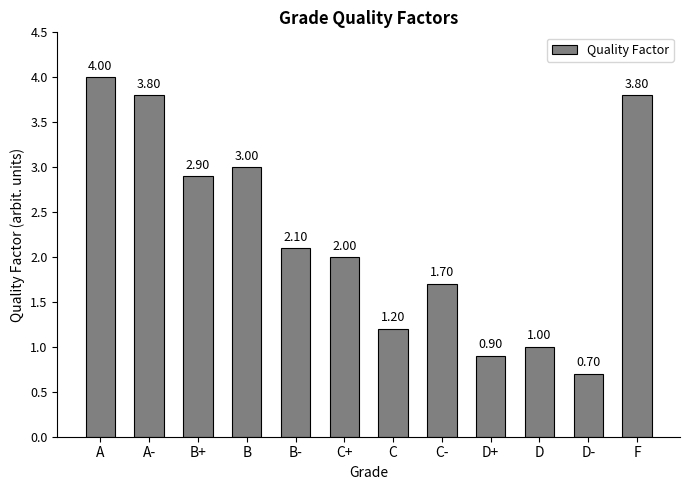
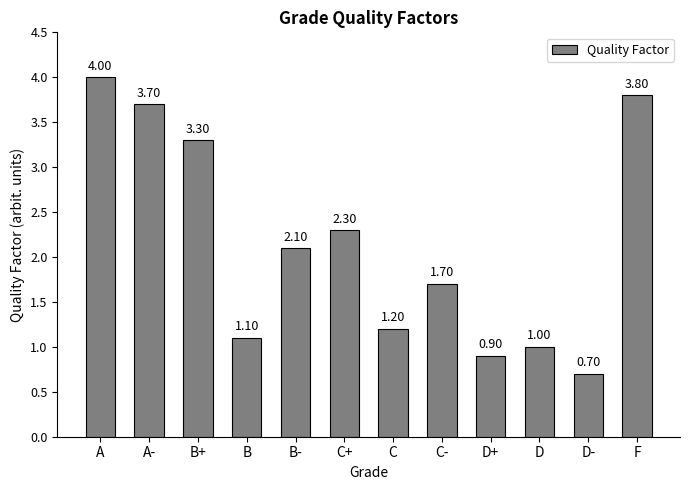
A-: 3.80 -> 3.70
B+: 2.90 -> 3.30
B: 3.00 -> 1.10
C+: 2.00 -> 2.30
